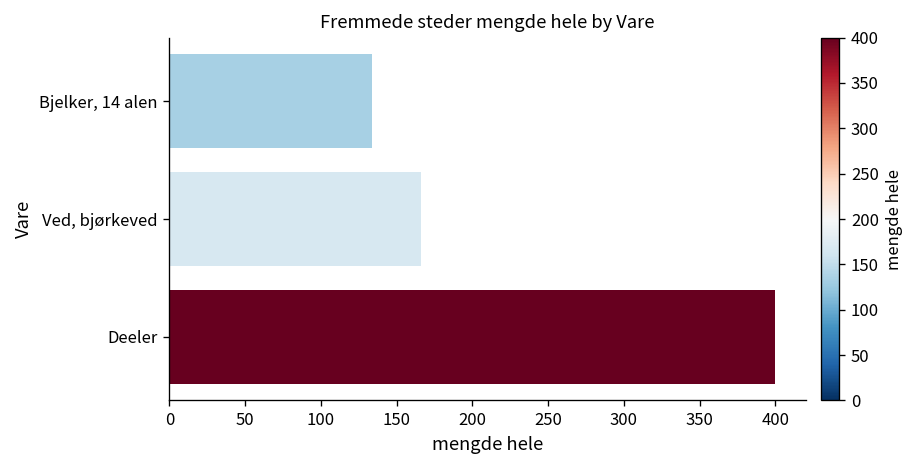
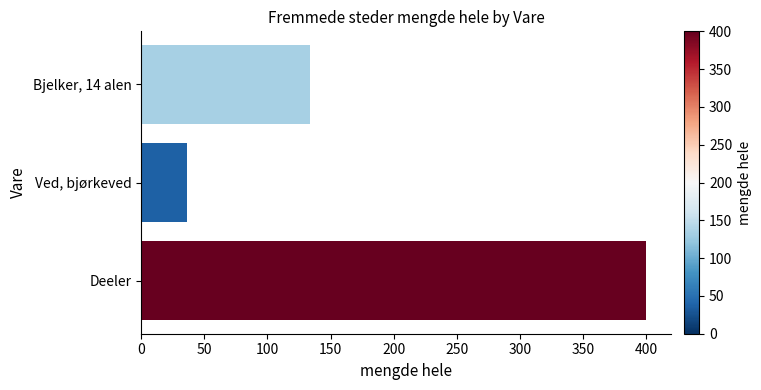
Ved, bjørkeved: 166 -> 36
